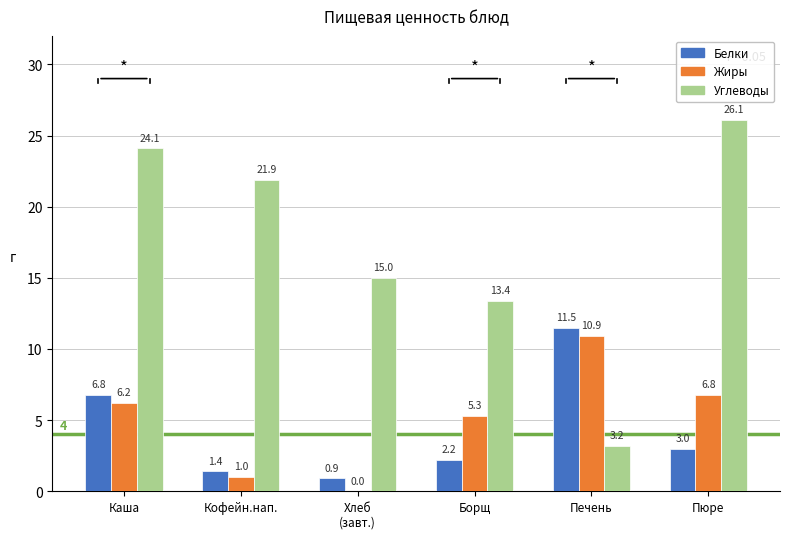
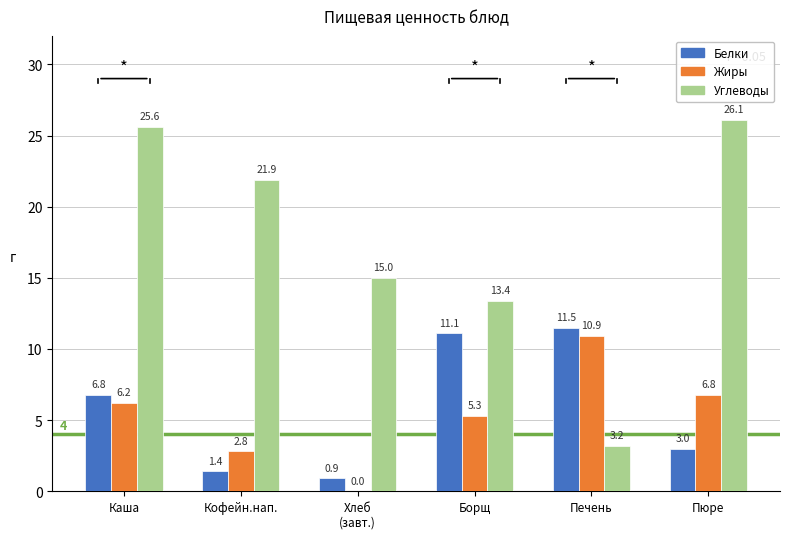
Углеводы, Каша: 24.1 -> 25.6
Жиры, Кофейн.нап.: 1.0 -> 2.8
Белки, Борщ: 2.2 -> 11.1
